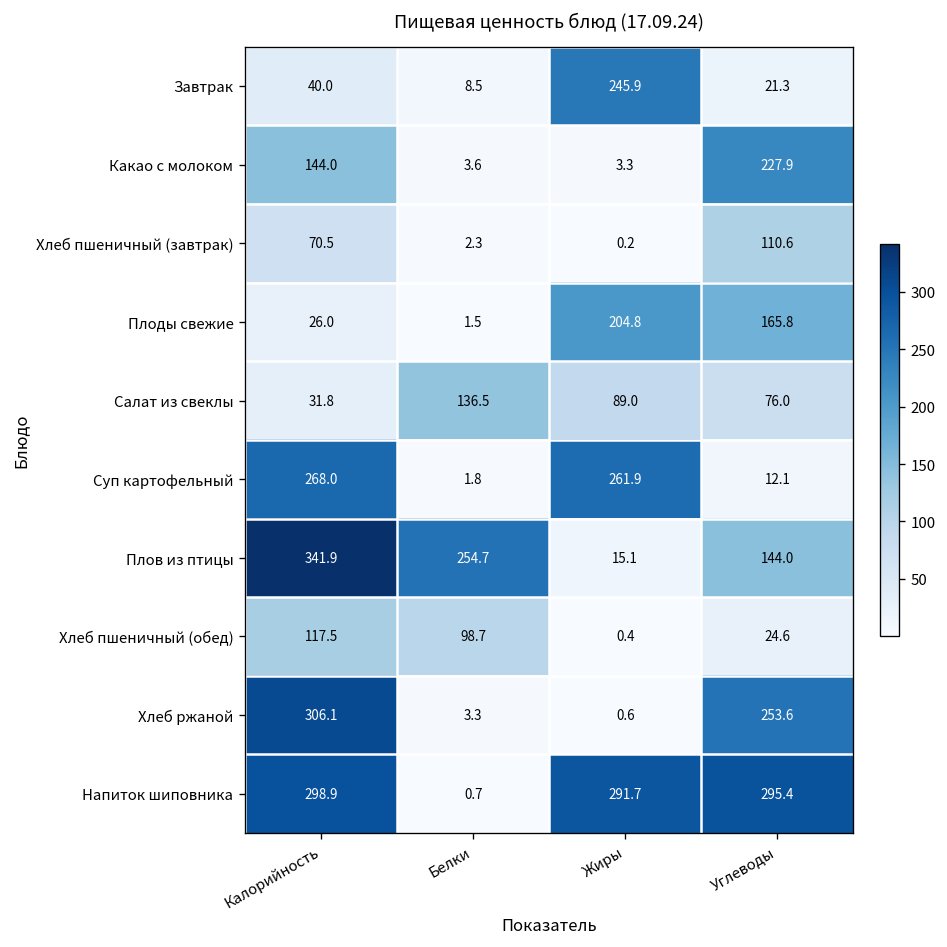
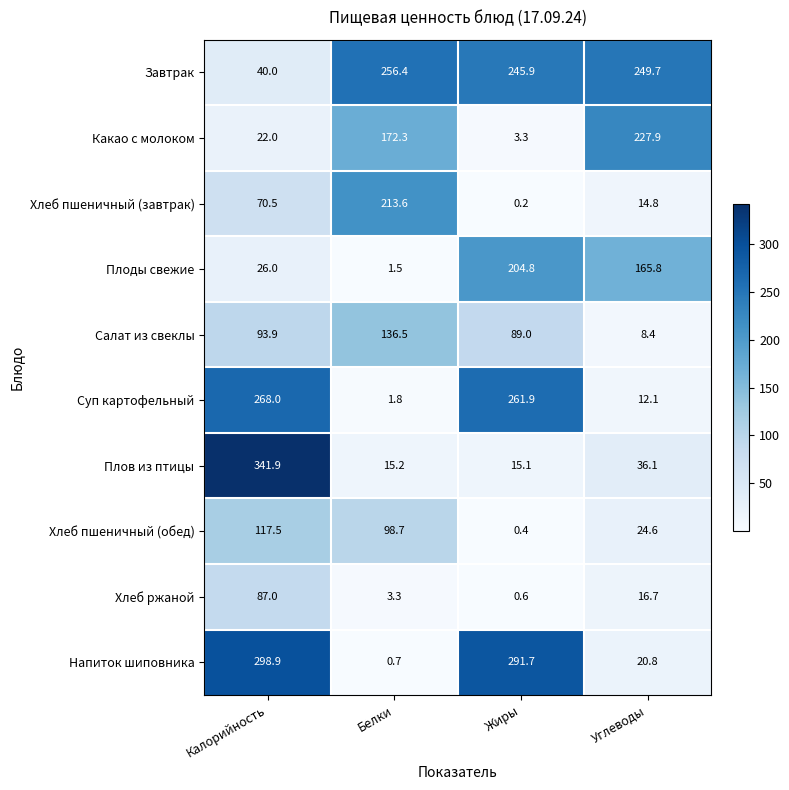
Завтрак, Белки: 8.5 -> 256.4
Завтрак, Углеводы: 21.3 -> 249.7
Какао с молоком, Калорийность: 144.0 -> 22.0
Какао с молоком, Белки: 3.6 -> 172.3
Хлеб пшеничный (завтрак), Белки: 2.3 -> 213.6
Хлеб пшеничный (завтрак), Углеводы: 110.6 -> 14.8
Салат из свеклы, Калорийность: 31.8 -> 93.9
Салат из свеклы, Углеводы: 76.0 -> 8.4
Плов из птицы, Белки: 254.7 -> 15.2
Плов из птицы, Углеводы: 144.0 -> 36.1
Хлеб ржаной, Калорийность: 306.1 -> 87.0
Хлеб ржаной, Углеводы: 253.6 -> 16.7
Напиток шиповника, Углеводы: 295.4 -> 20.8
